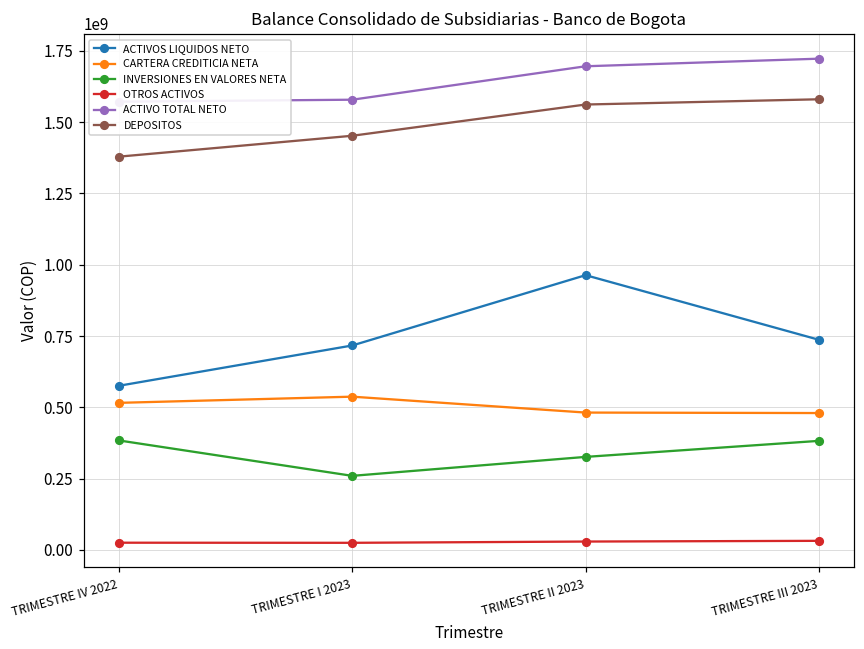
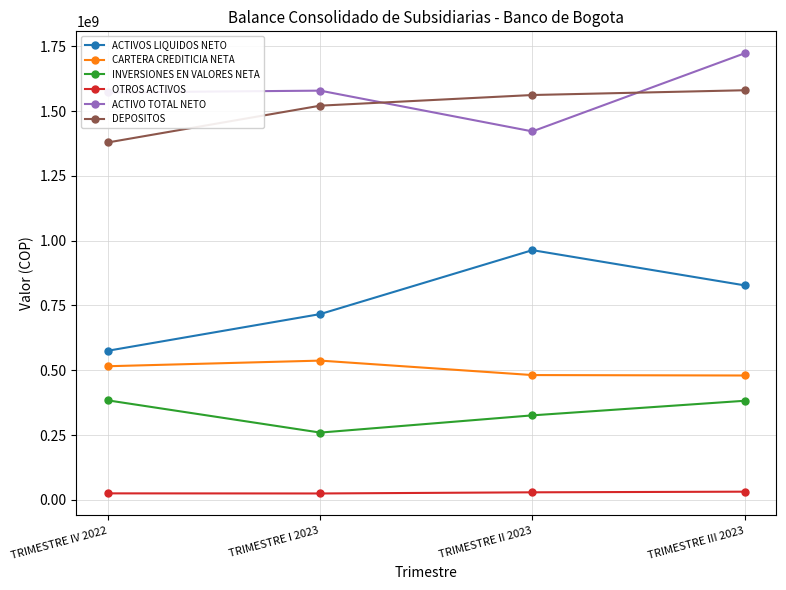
DEPOSITOS, TRIMESTRE I 2023: 1450000000 -> 1520000000
ACTIVO TOTAL NETO, TRIMESTRE II 2023: 1700000000 -> 1420000000
ACTIVOS LIQUIDOS NETO, TRIMESTRE III 2023: 740000000 -> 830000000
